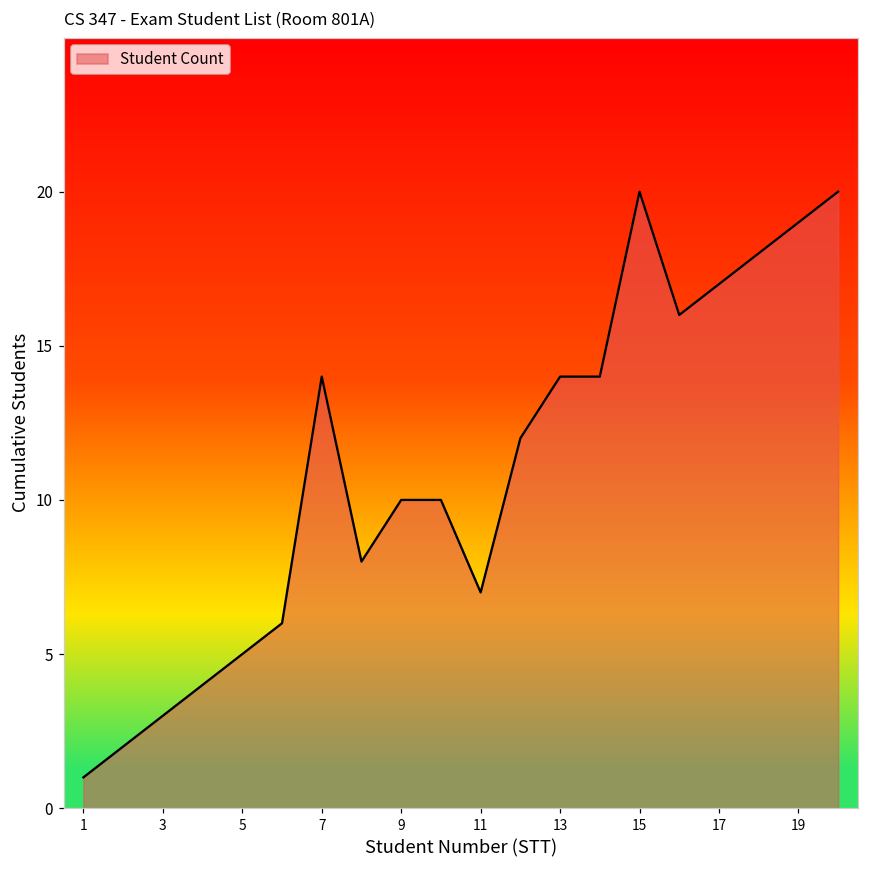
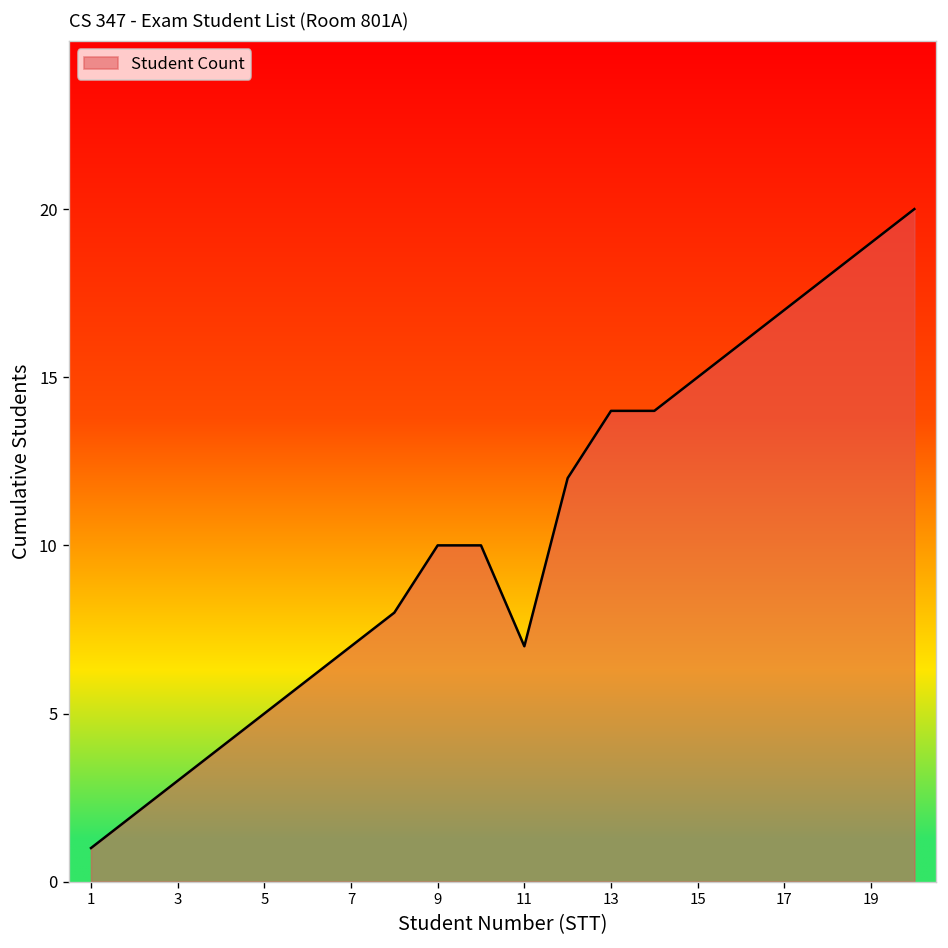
7: 14 -> 7
15: 20 -> 15
